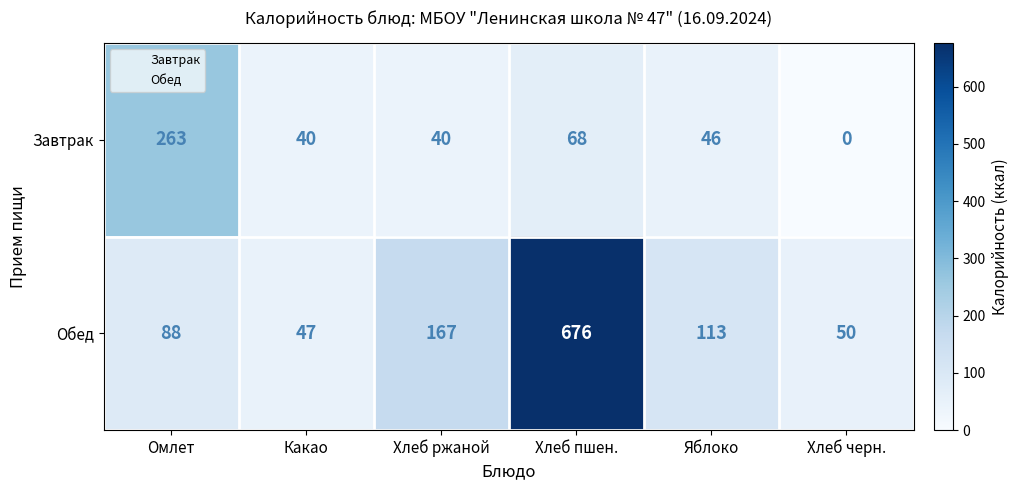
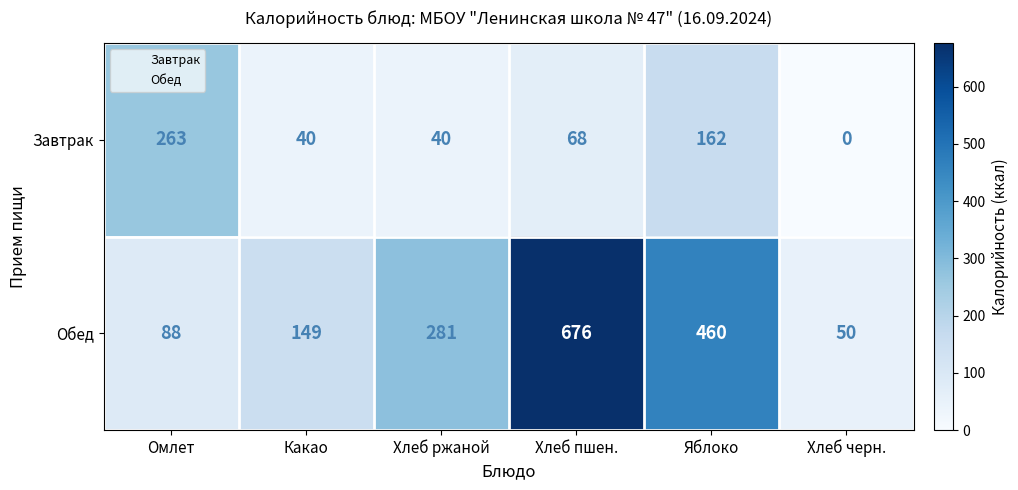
Завтрак, Яблоко: 46 -> 162
Обед, Какао: 47 -> 149
Обед, Хлеб ржаной: 167 -> 281
Обед, Яблоко: 113 -> 460
